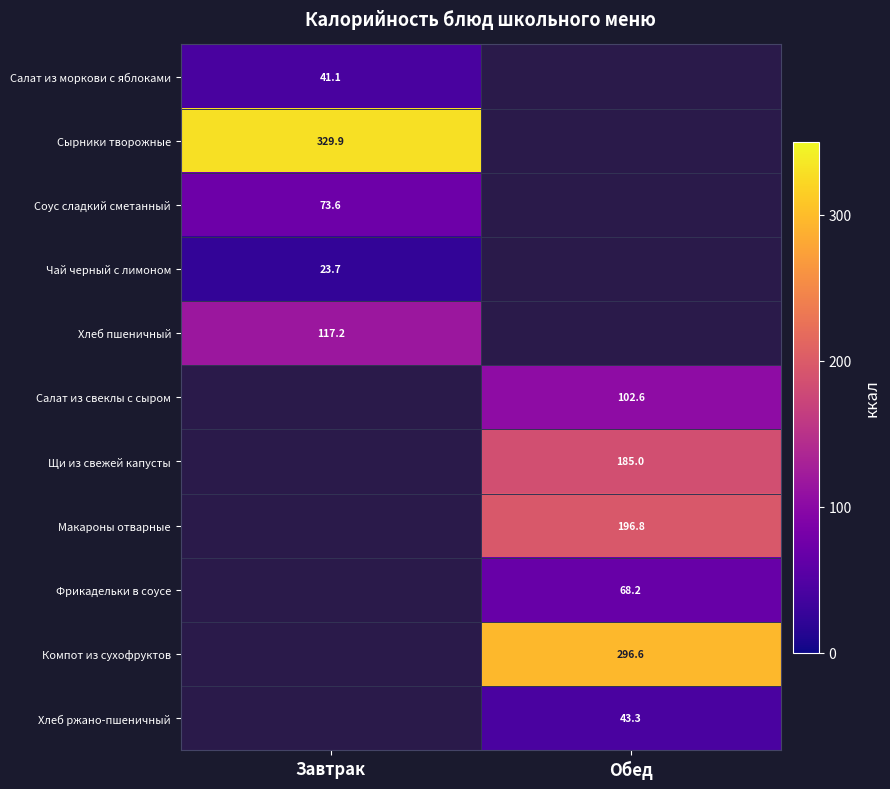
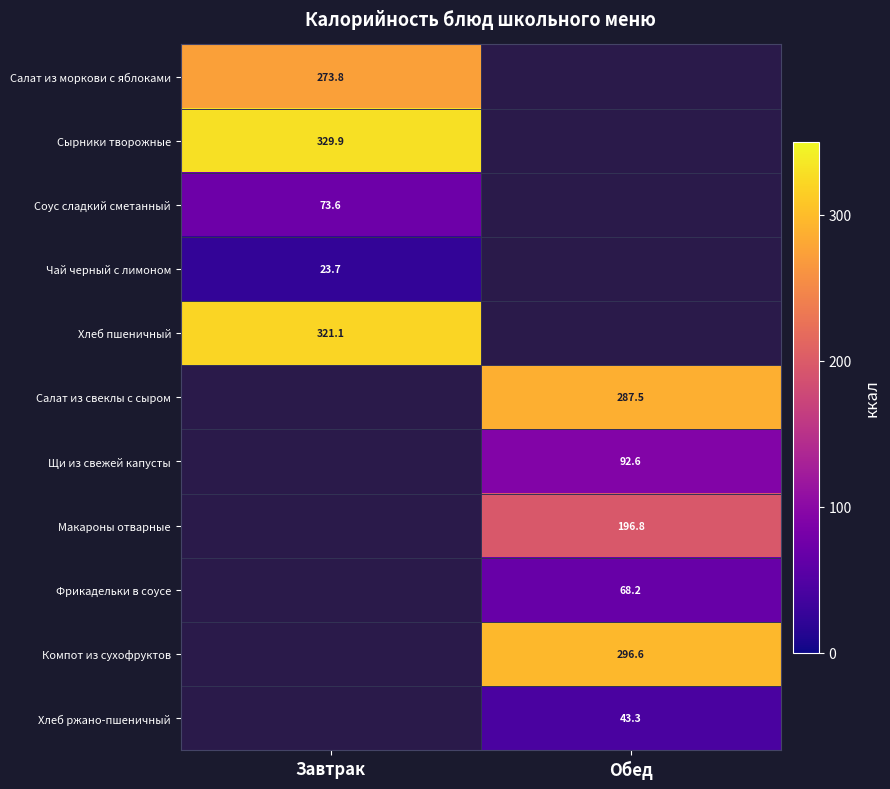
Салат из моркови с яблоками, Завтрак: 41.1 -> 273.8
Хлеб пшеничный, Завтрак: 117.2 -> 321.1
Салат из свеклы с сыром, Обед: 102.6 -> 287.5
Щи из свежей капусты, Обед: 185.0 -> 92.6
